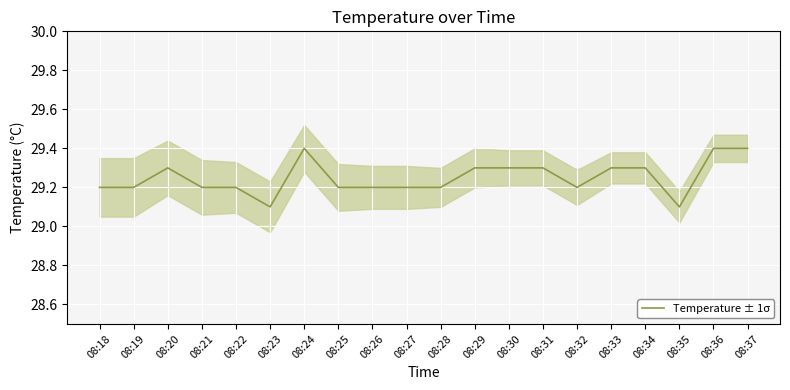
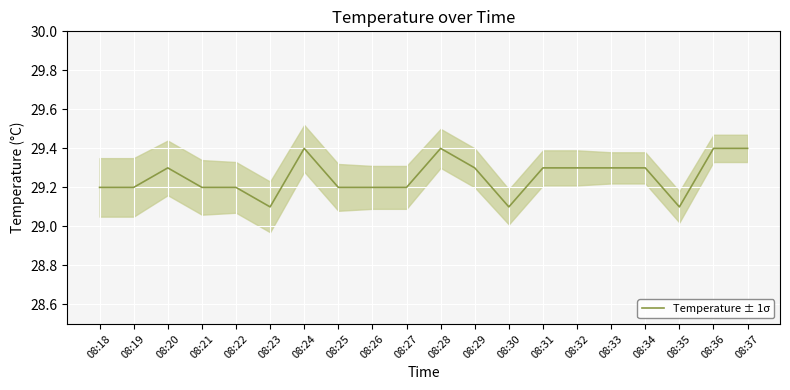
Temperature ± 1σ, 08:28: 29.2 -> 29.4
Temperature ± 1σ, 08:30: 29.3 -> 29.1
Temperature ± 1σ, 08:32: 29.2 -> 29.3
